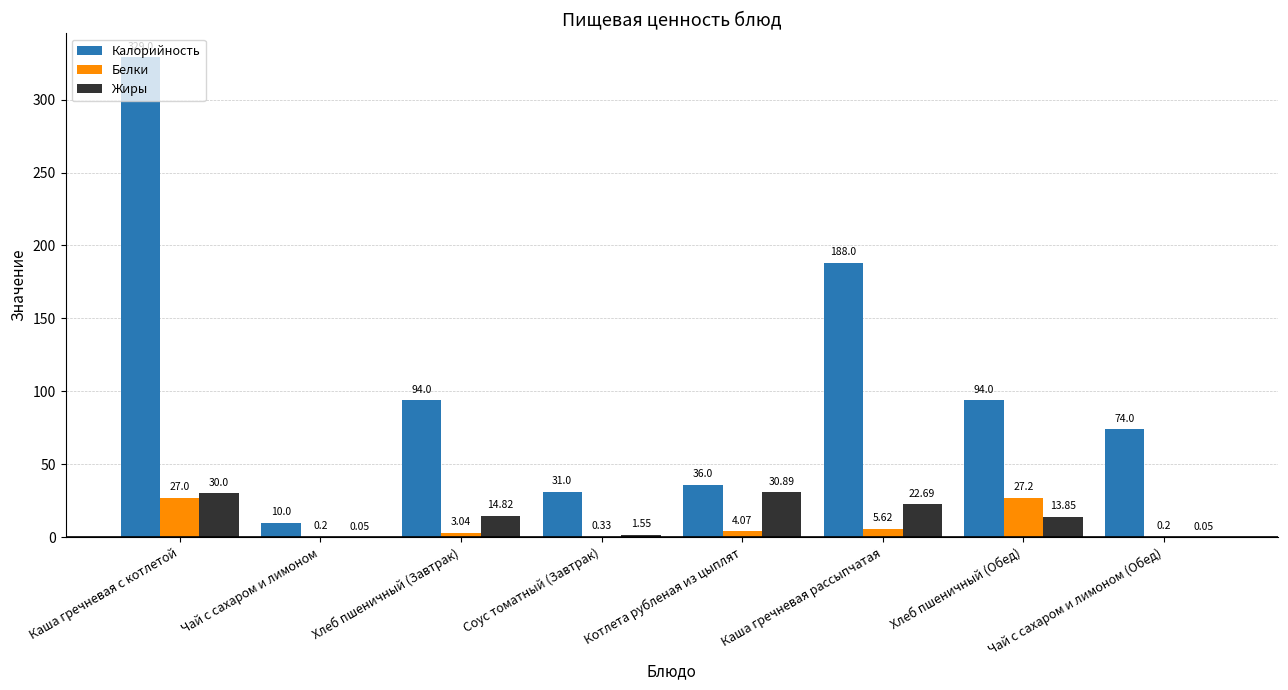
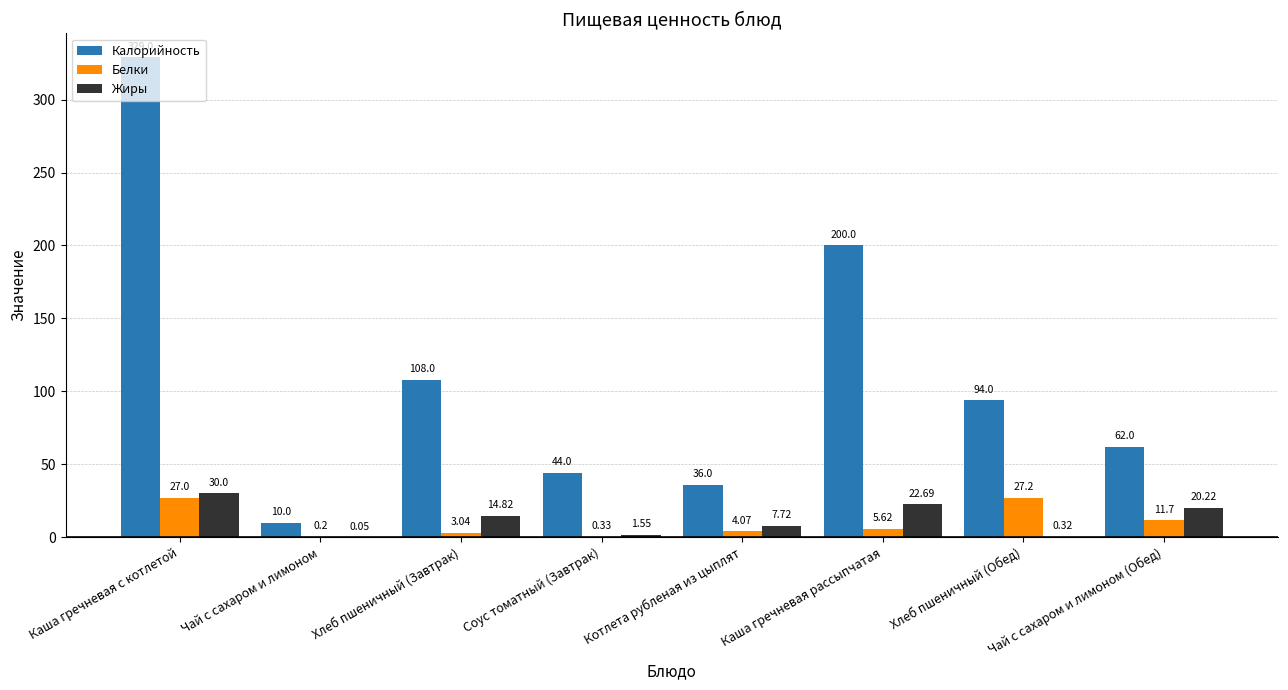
Калорийность, Хлеб пшеничный (Завтрак): 94.0 -> 108.0
Калорийность, Соус томатный (Завтрак): 31.0 -> 44.0
Жиры, Котлета рубленая из цыплят: 30.89 -> 7.72
Калорийность, Каша гречневая рассыпчатая: 188.0 -> 200.0
Жиры, Хлеб пшеничный (Обед): 13.85 -> 0.32
Калорийность, Чай с сахаром и лимоном (Обед): 74.0 -> 62.0
Белки, Чай с сахаром и лимоном (Обед): 0.2 -> 11.7
Жиры, Чай с сахаром и лимоном (Обед): 0.05 -> 20.22
